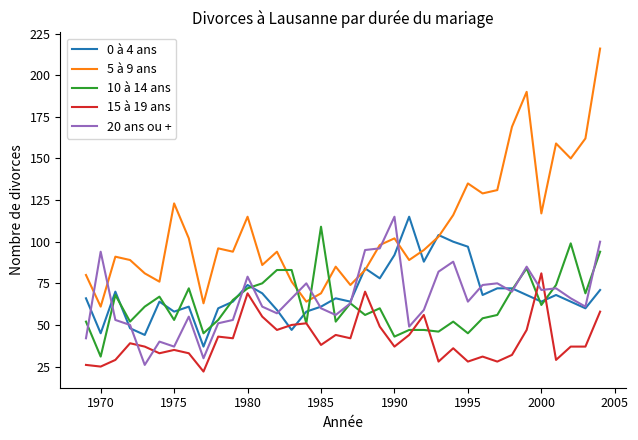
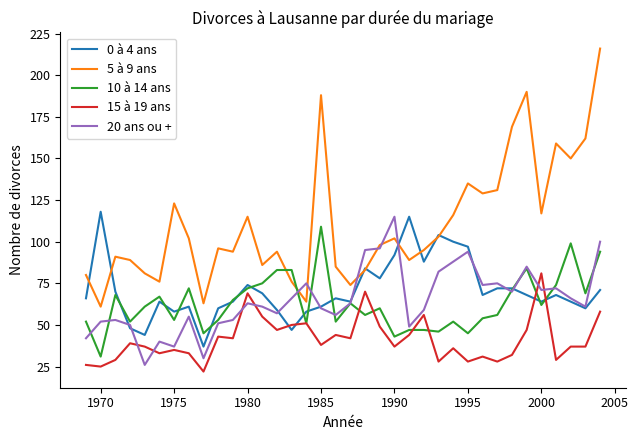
0 à 4 ans, 1970: 45 -> 118
20 ans ou +, 1970: 94 -> 52
20 ans ou +, 1980: 79 -> 63
5 à 9 ans, 1985: 69 -> 188
20 ans ou +, 1995: 64 -> 94
